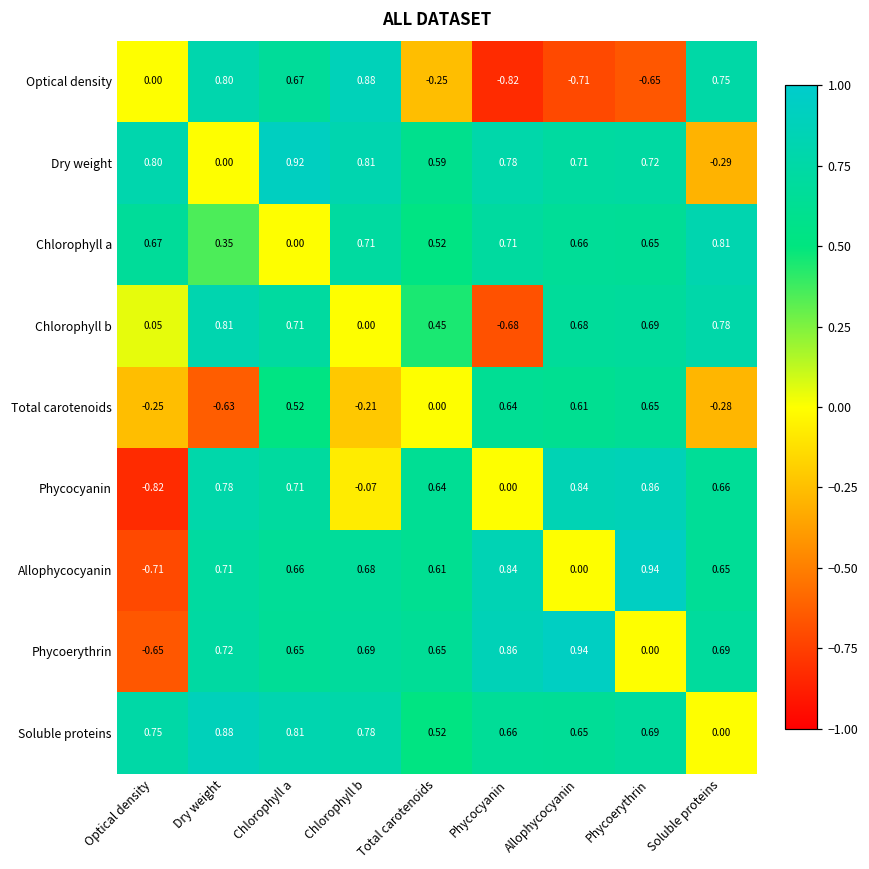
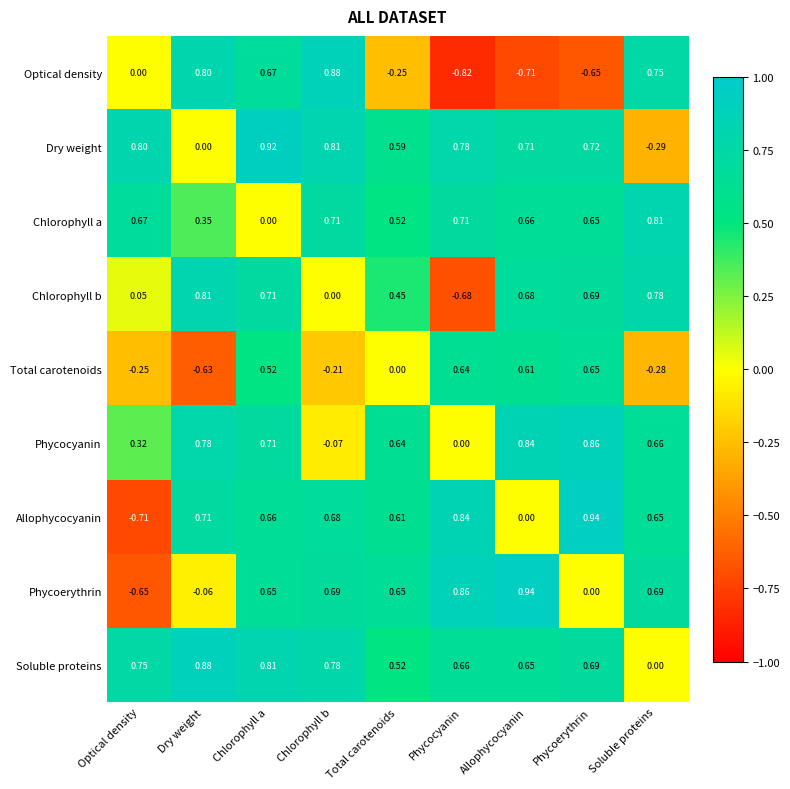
Phycocyanin, Optical density: -0.82 -> 0.32
Phycoerythrin, Dry weight: 0.72 -> -0.06
